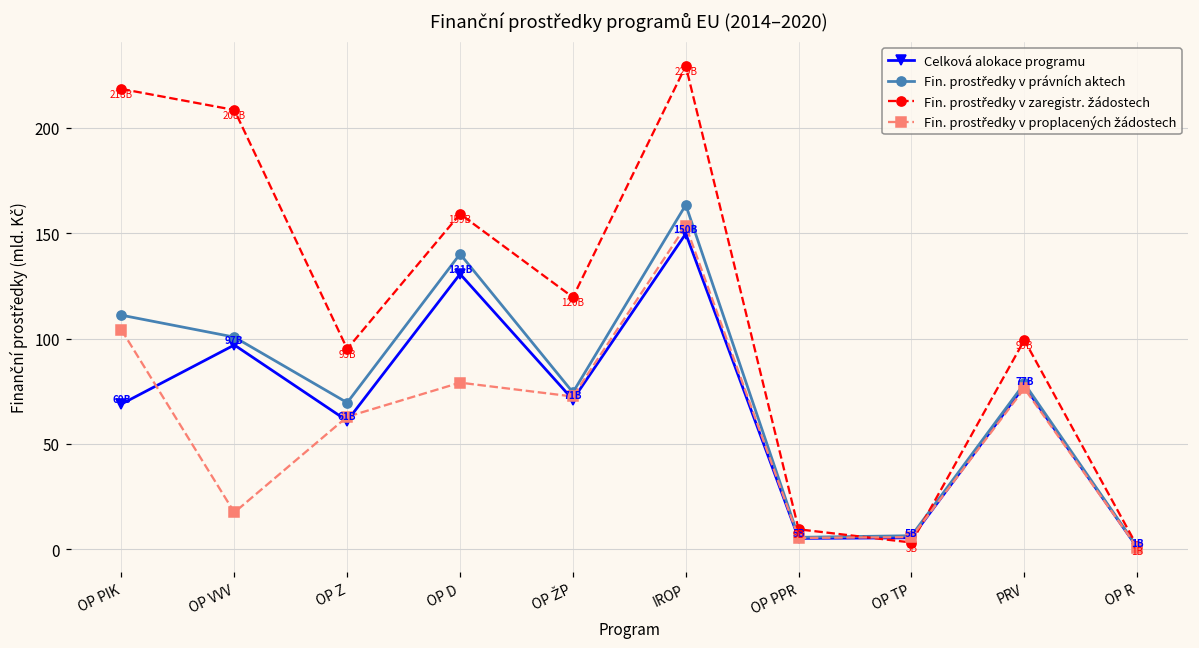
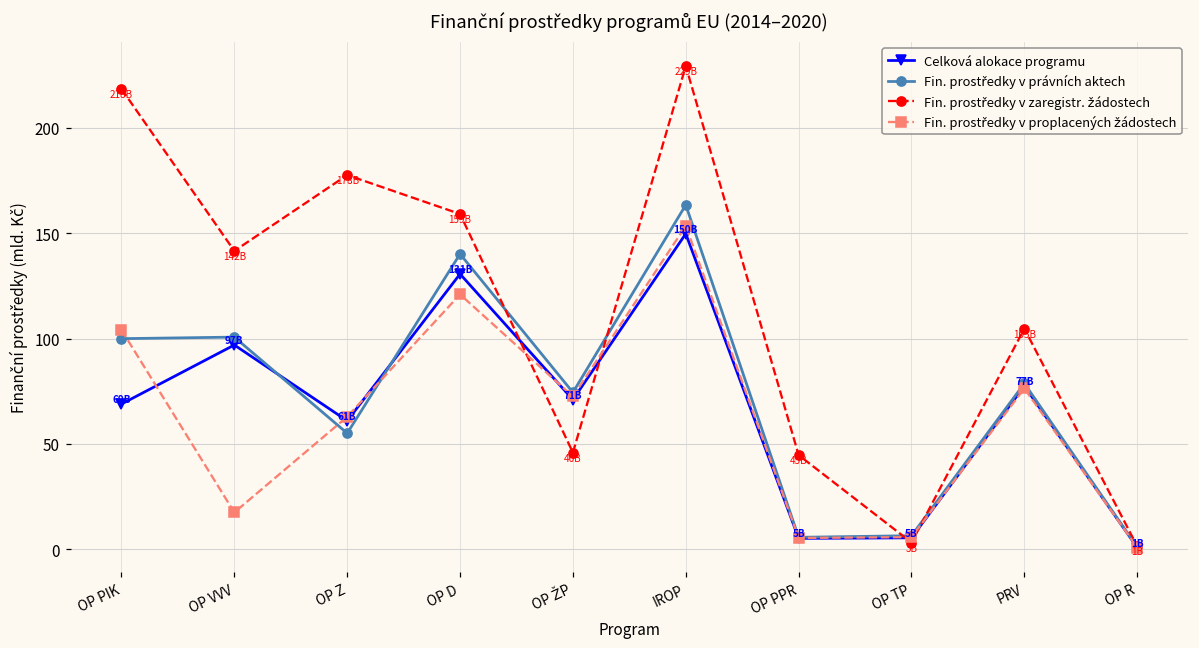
Fin. prostředky v právních aktech, OP PIK: 111 -> 100
Fin. prostředky v zaregistr. žádostech, OP VVV: 208B -> 142B
Fin. prostředky v právních aktech, OP Z: 70 -> 55
Fin. prostředky v zaregistr. žádostech, OP Z: 95B -> 178B
Fin. prostředky v proplacených žádostech, OP D: 79 -> 121
Fin. prostředky v zaregistr. žádostech, OP ŽP: 120B -> 46B
Fin. prostředky v zaregistr. žádostech, OP PPR: 9B -> 45B
Fin. prostředky v zaregistr. žádostech, PRV: 99B -> 105B
